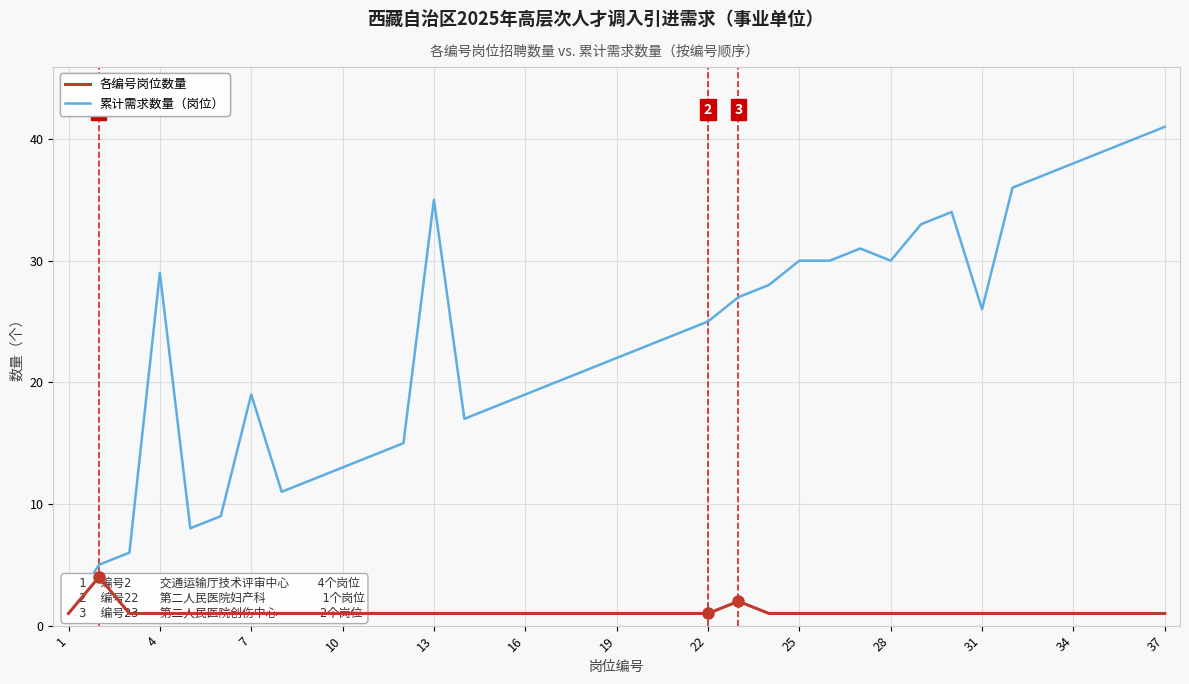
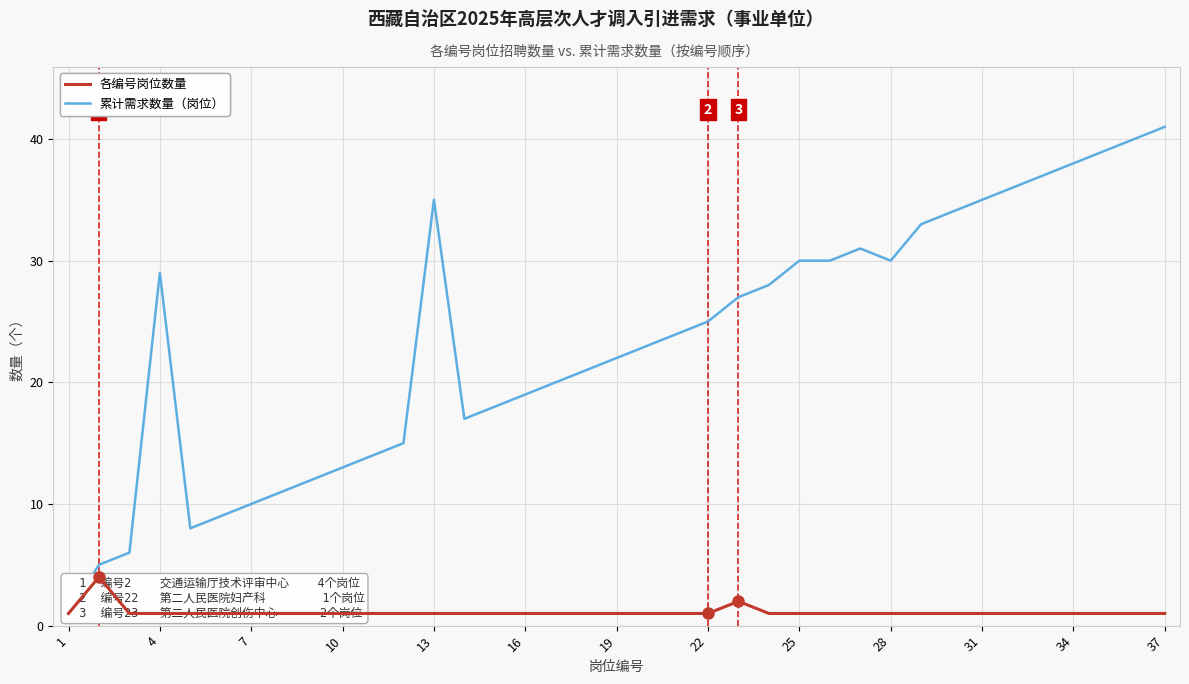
累计需求数量（岗位）, 7: 19 -> 10
累计需求数量（岗位）, 31: 26 -> 35
